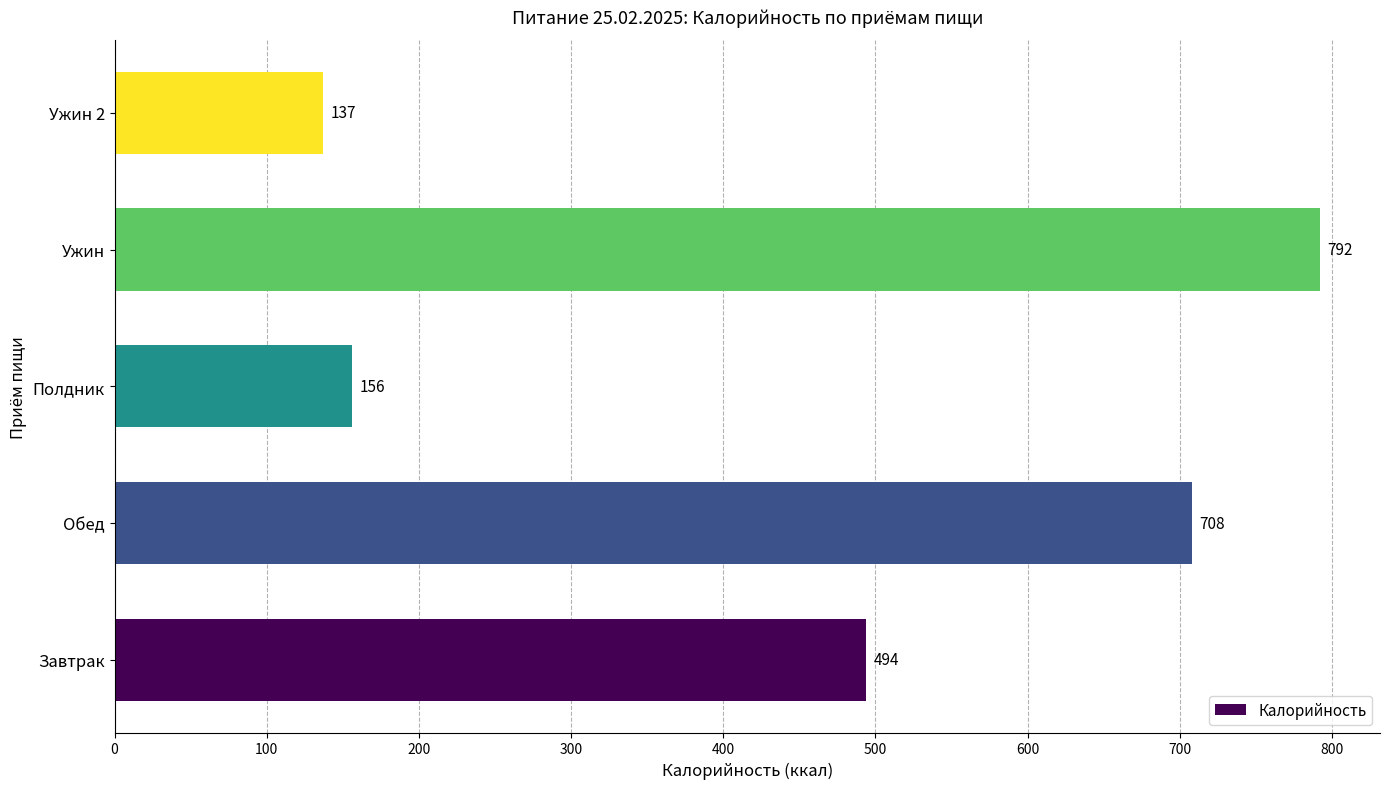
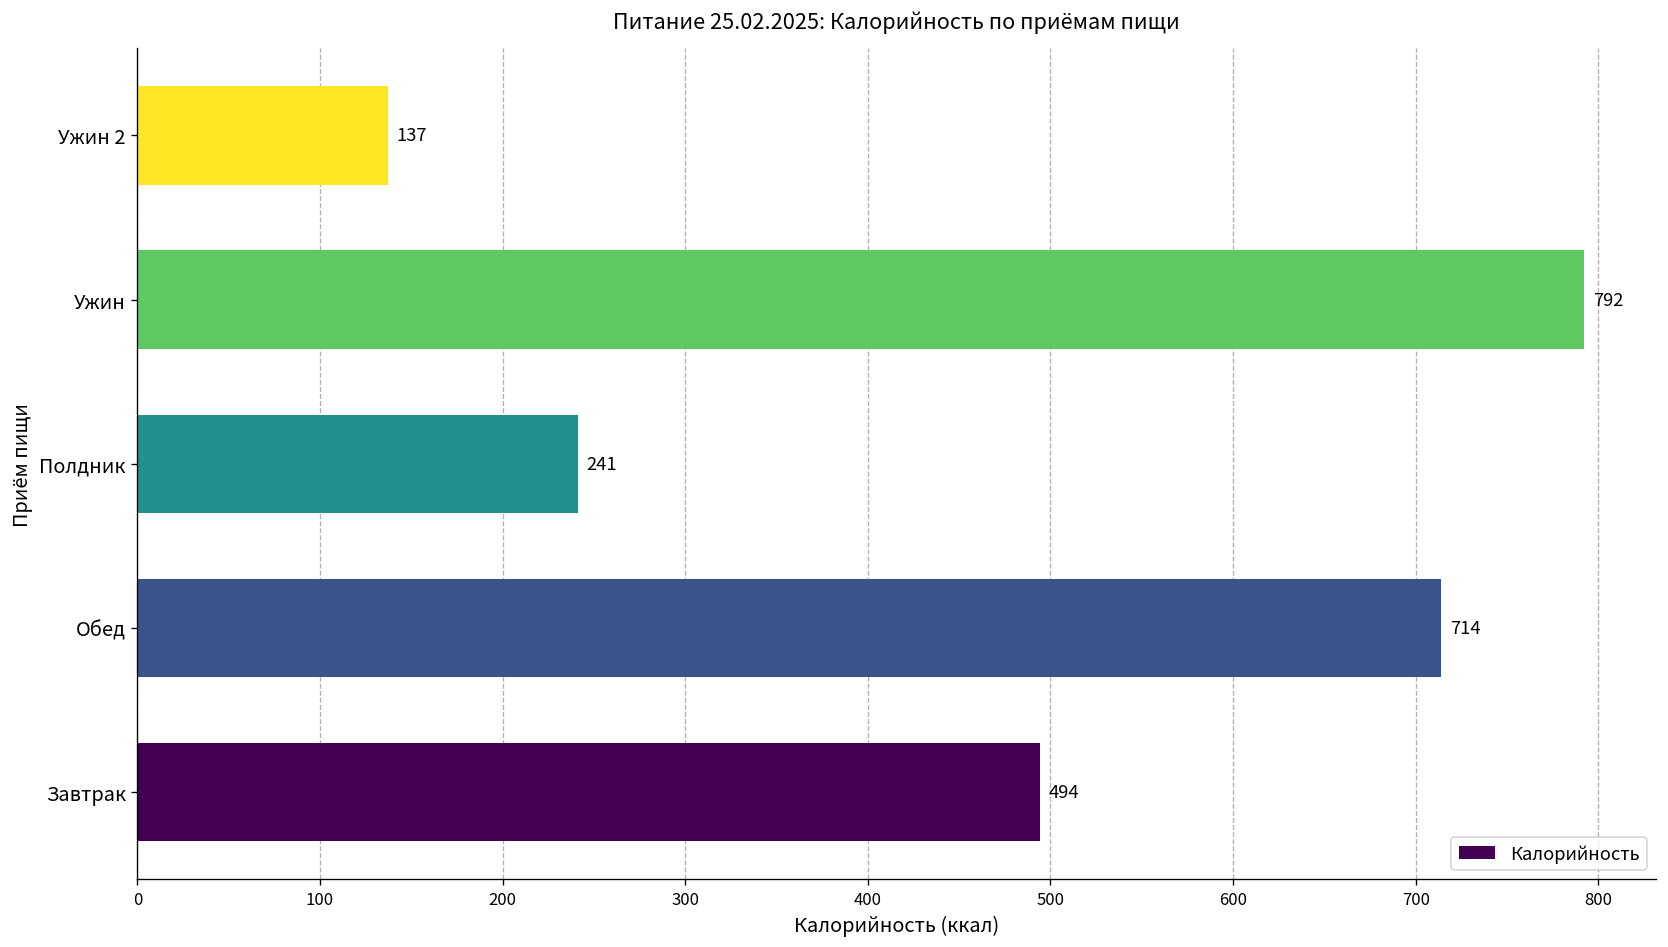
Полдник: 156 -> 241
Обед: 708 -> 714
